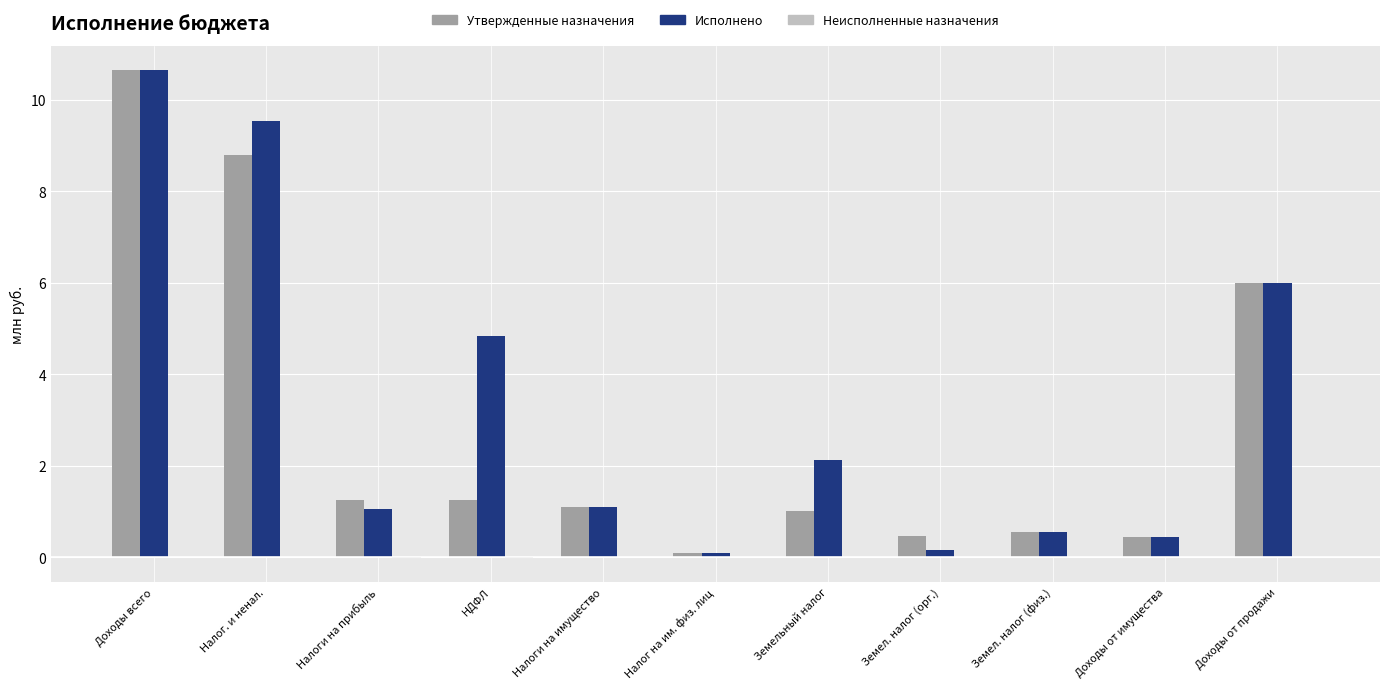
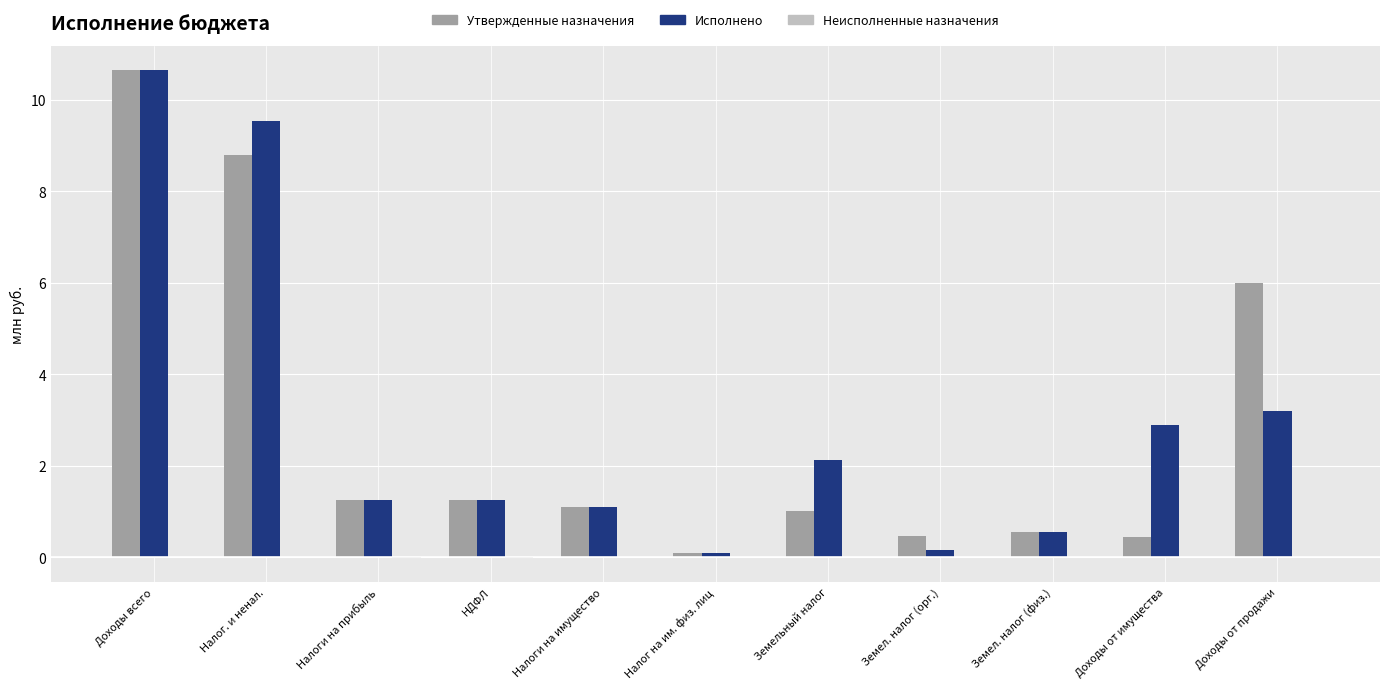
Исполнено, Налоги на прибыль: 1.1 -> 1.3
Исполнено, НДФЛ: 4.8 -> 1.3
Исполнено, Доходы от имущества: 0.4 -> 2.9
Исполнено, Доходы от продажи: 6.0 -> 3.2
